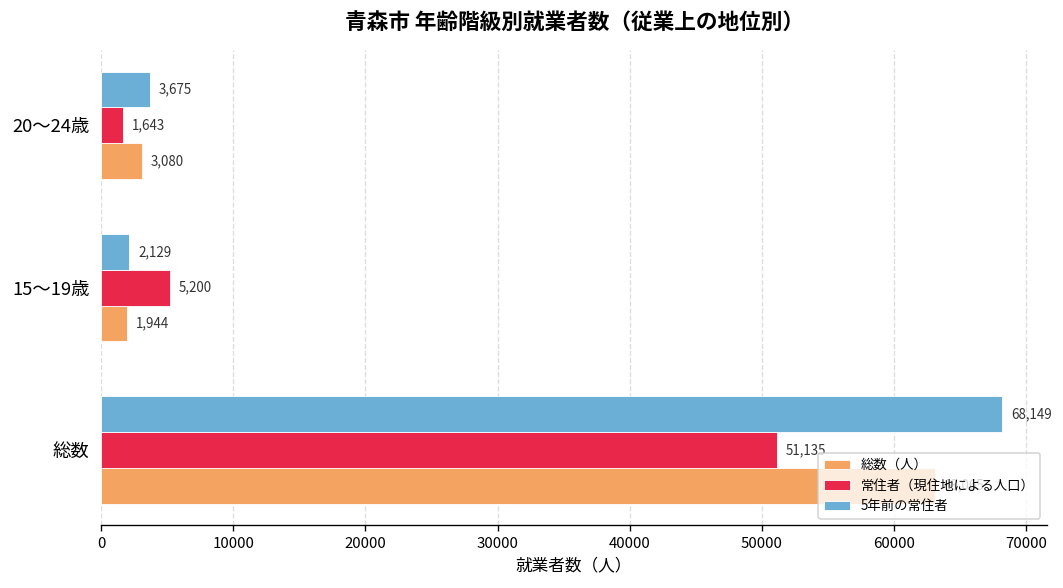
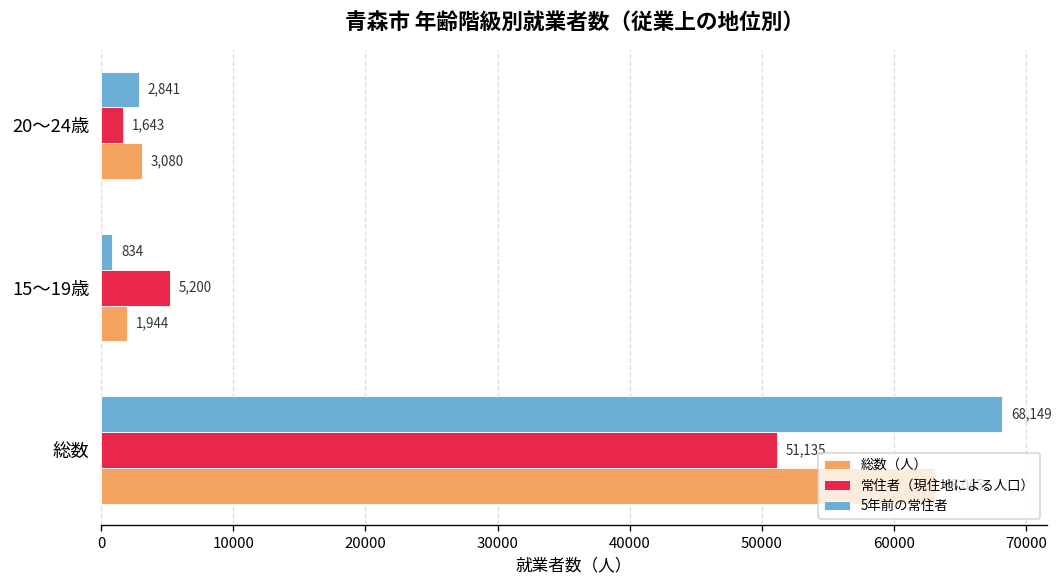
5年前の常住者, 20～24歳: 3,675 -> 2,841
5年前の常住者, 15～19歳: 2,129 -> 834
